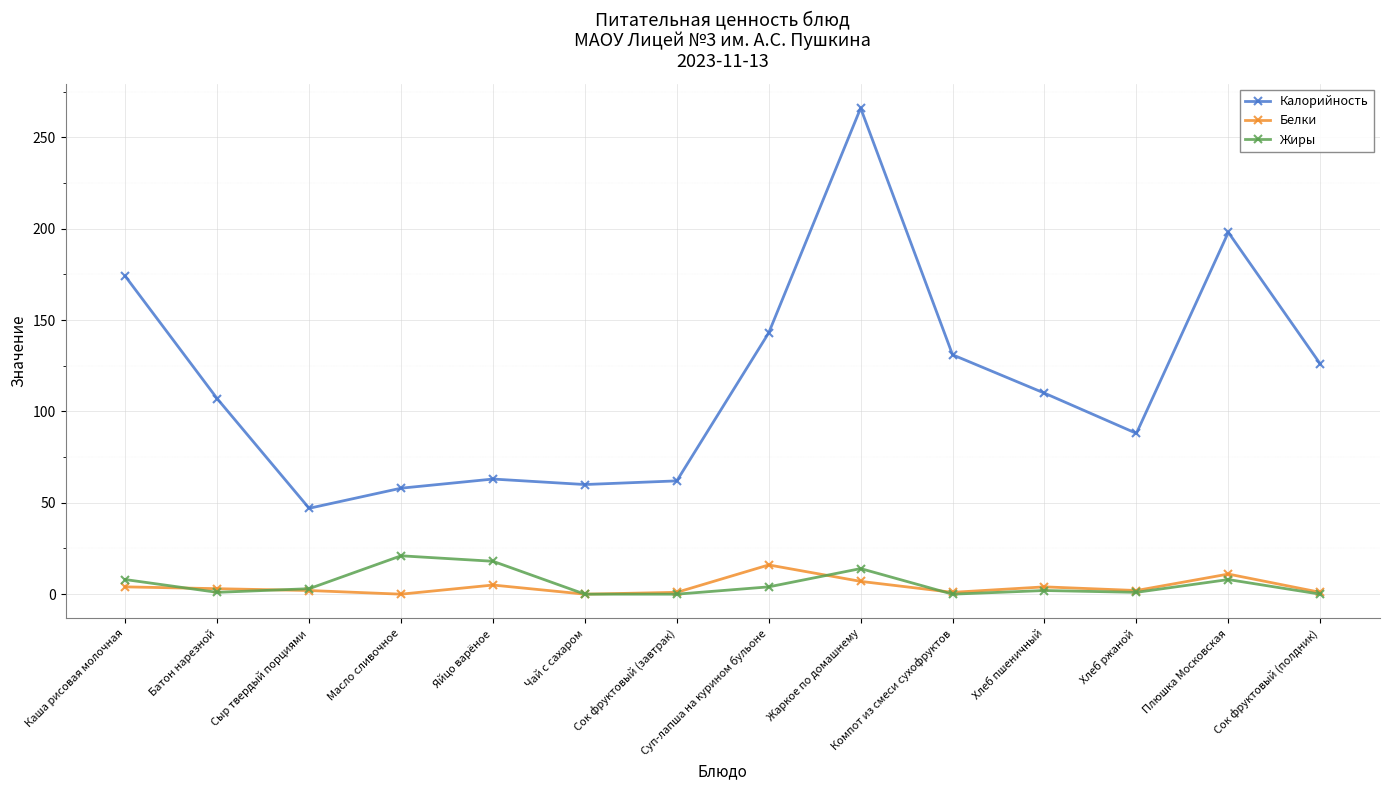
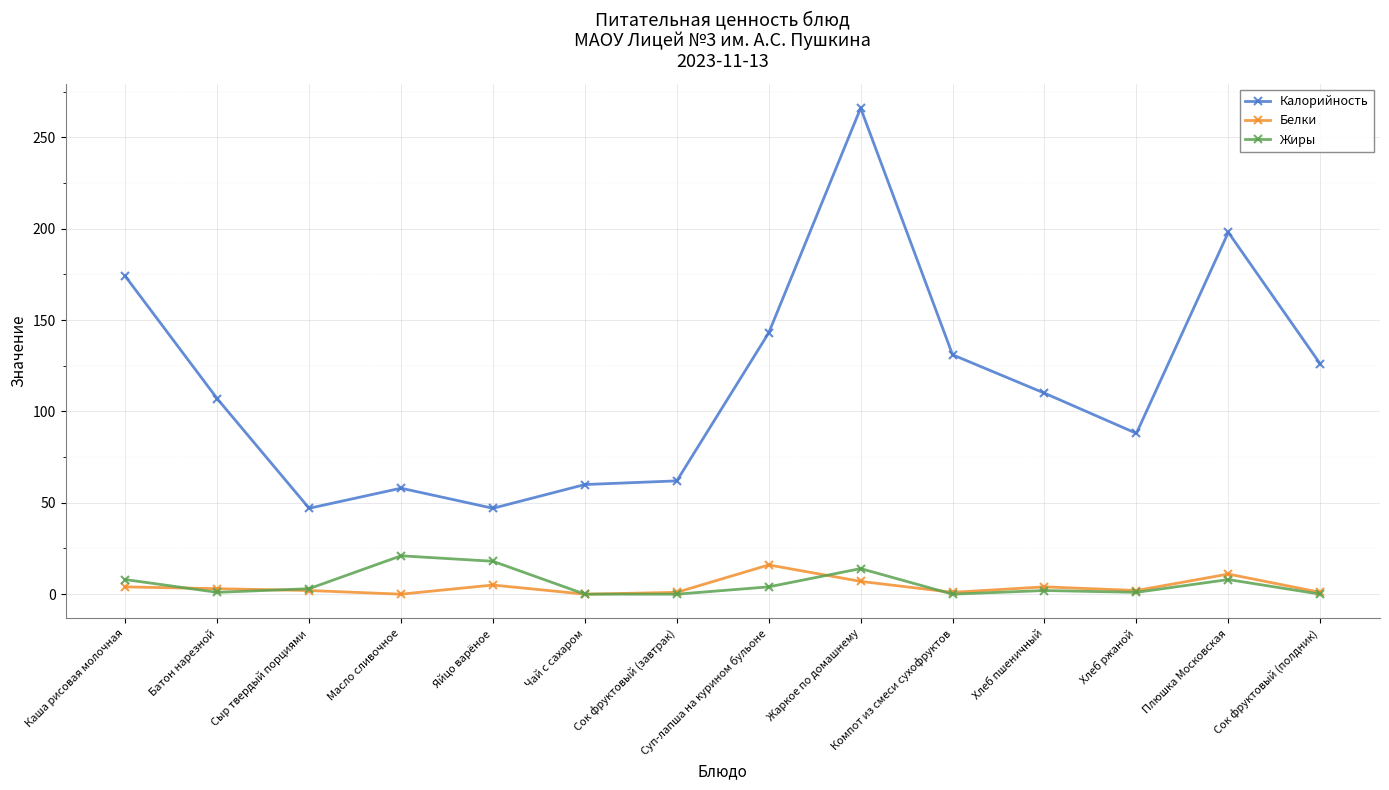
Калорийность, Яйцо варёное: 63 -> 47
